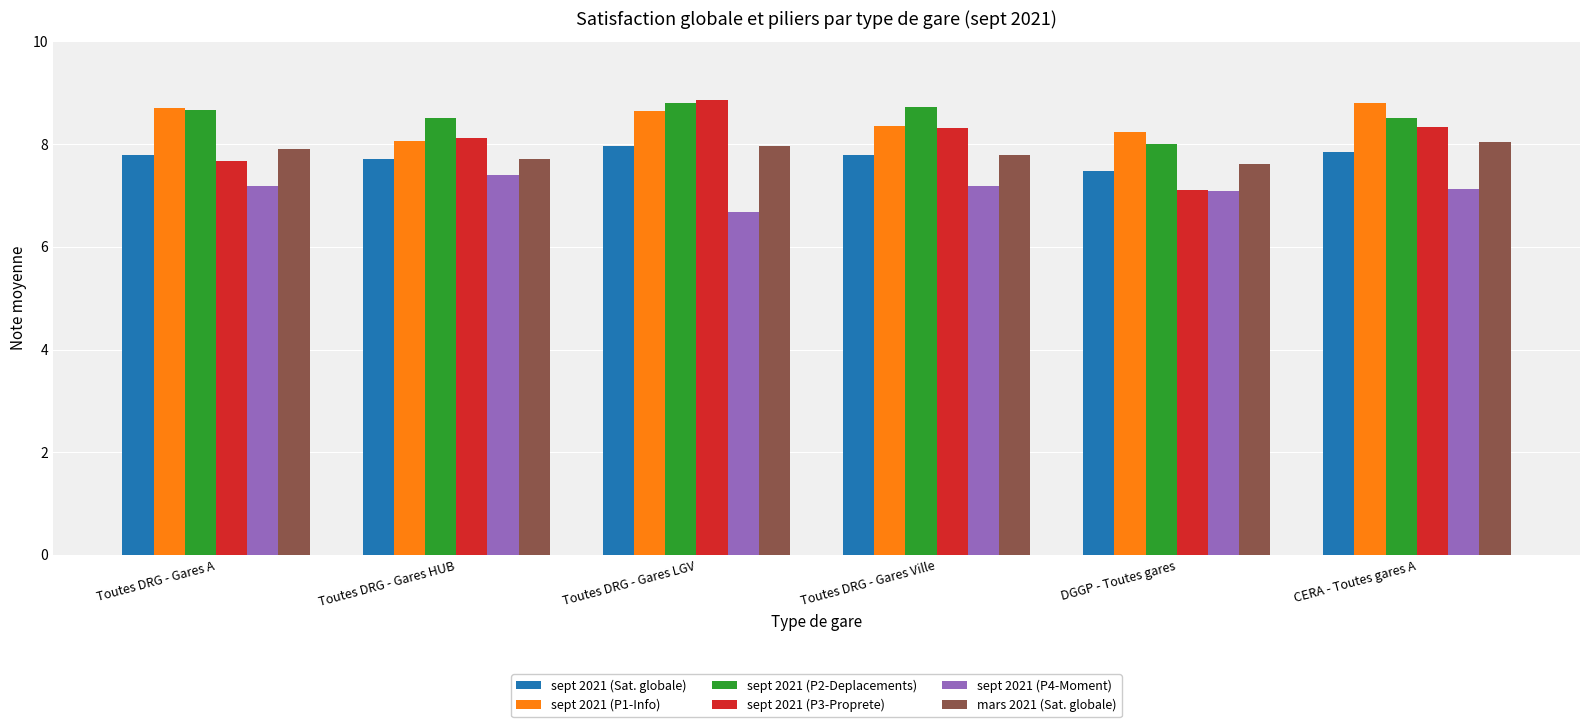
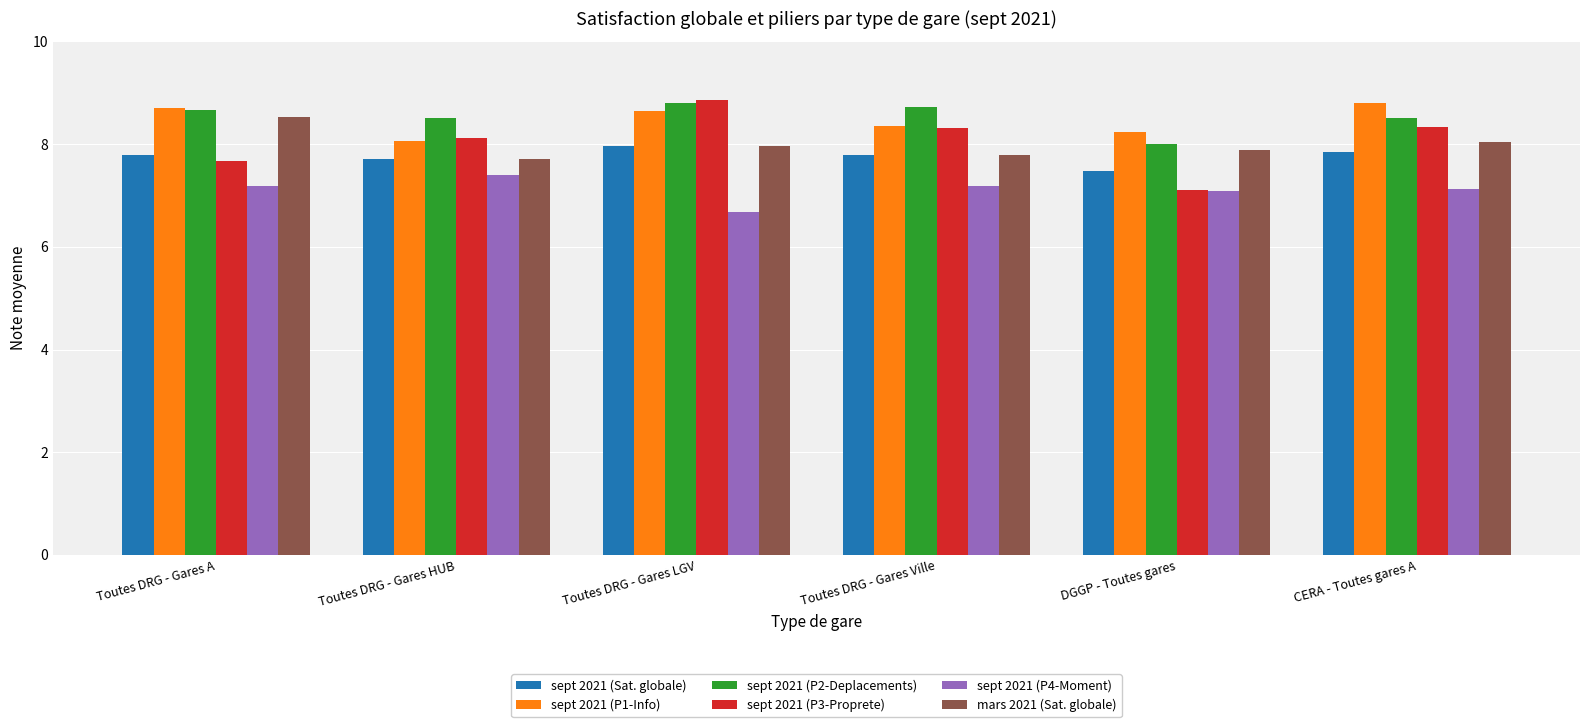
mars 2021 (Sat. globale), Toutes DRG - Gares A: 7.9 -> 8.5
mars 2021 (Sat. globale), DGGP - Toutes gares: 7.6 -> 7.9
